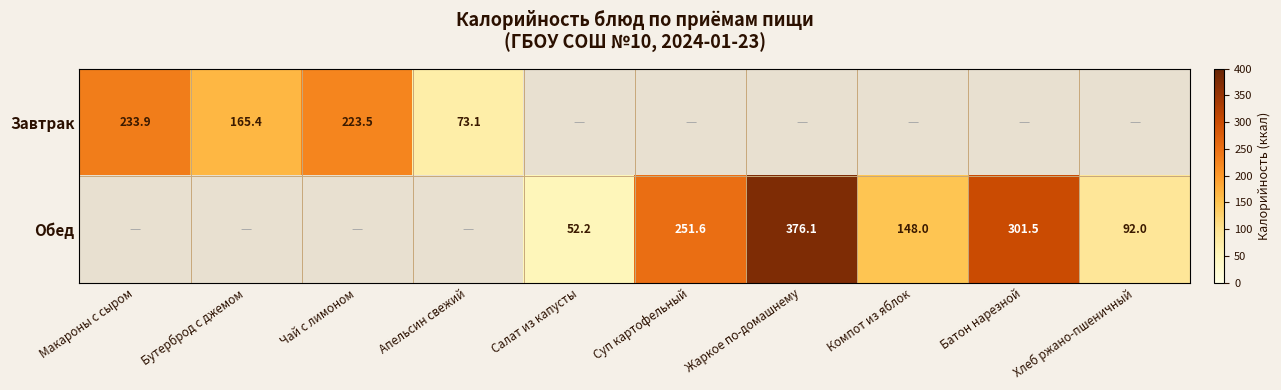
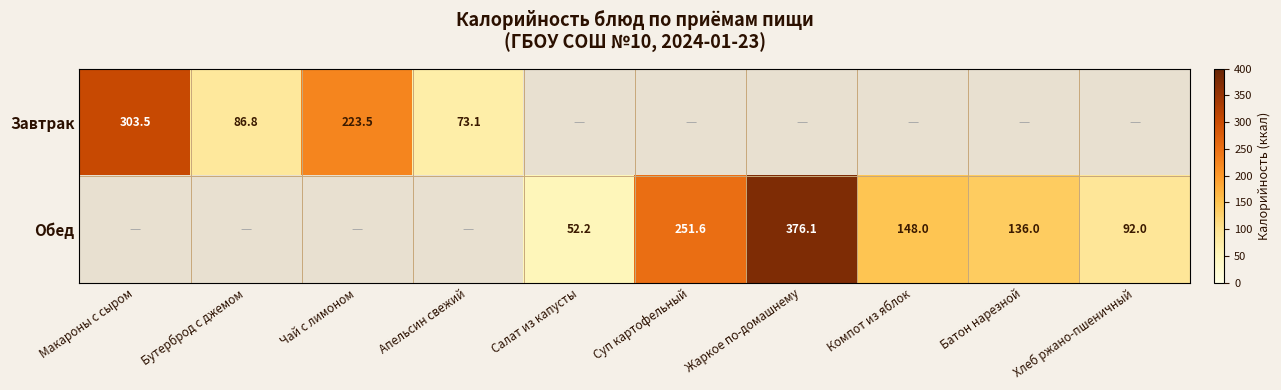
Завтрак, Макароны с сыром: 233.9 -> 303.5
Завтрак, Бутерброд с джемом: 165.4 -> 86.8
Обед, Батон нарезной: 301.5 -> 136.0
